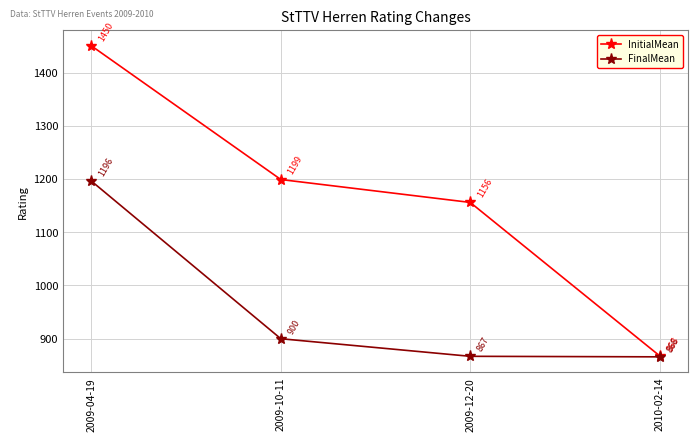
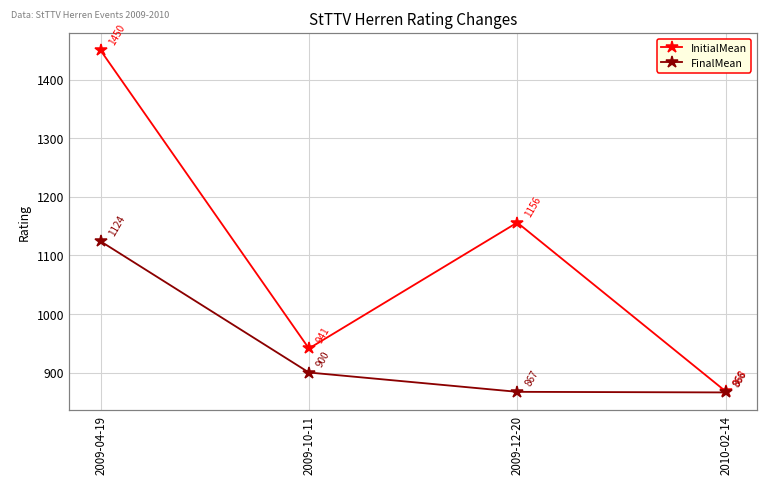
FinalMean, 2009-04-19: 1196 -> 1124
InitialMean, 2009-10-11: 1199 -> 941
